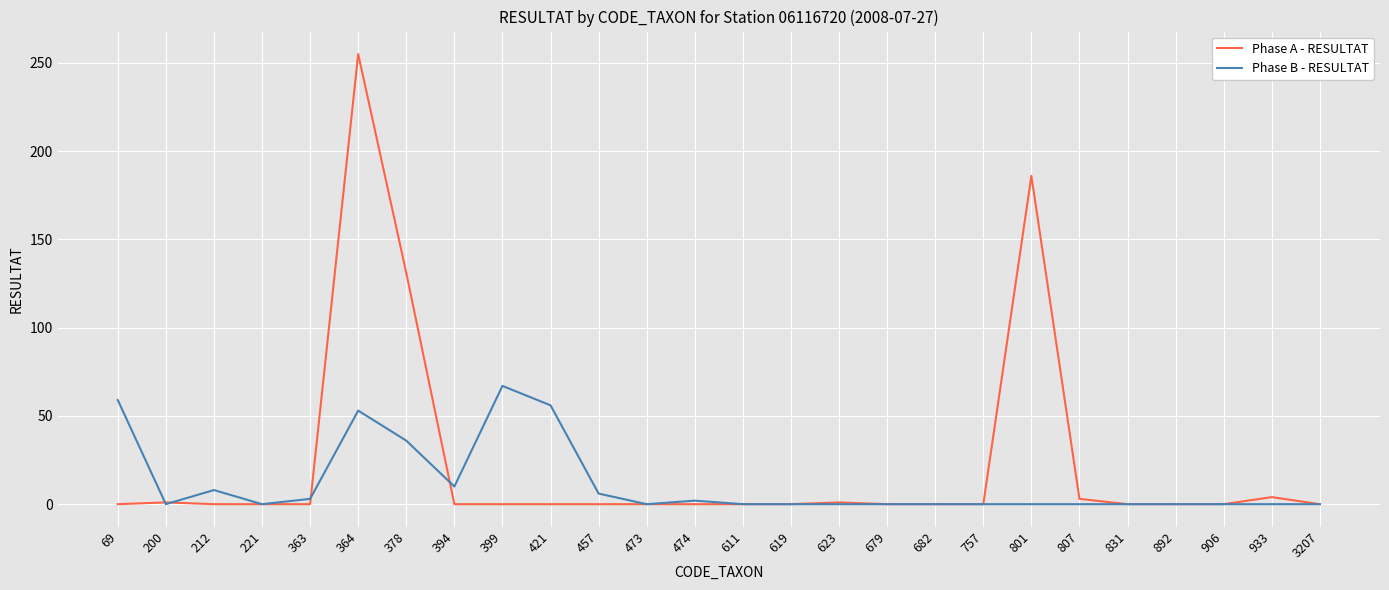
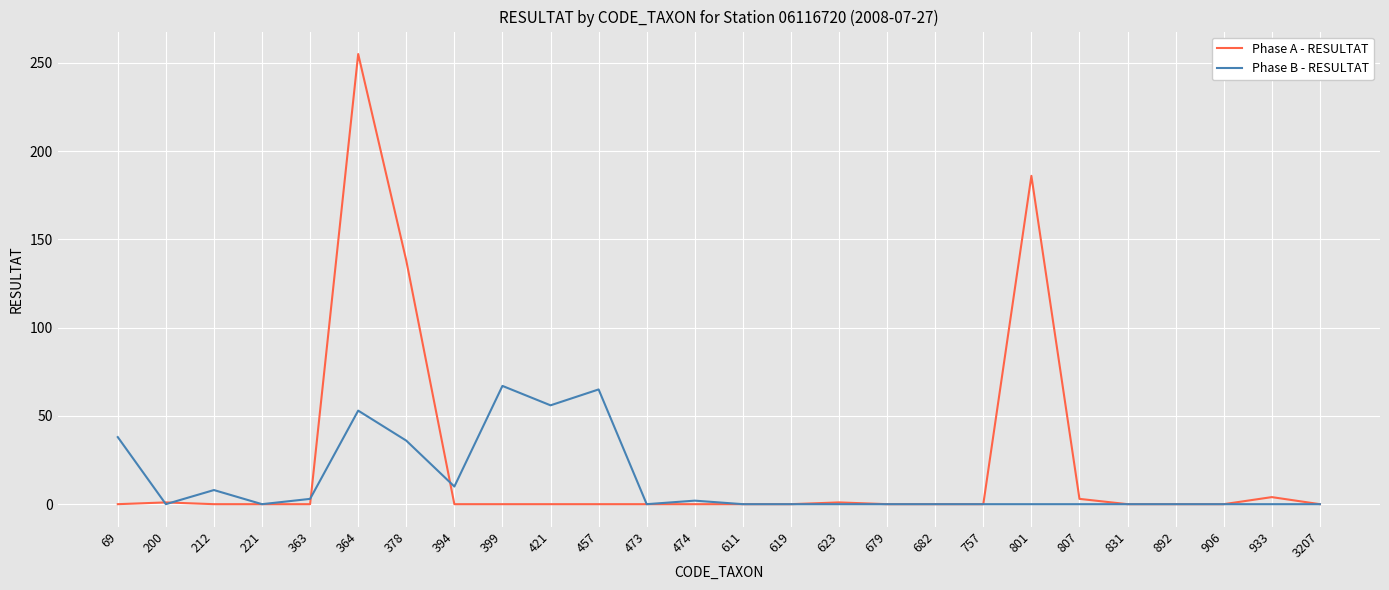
Phase B - RESULTAT, 69: 59 -> 38
Phase A - RESULTAT, 378: 131 -> 138
Phase B - RESULTAT, 457: 6 -> 65
